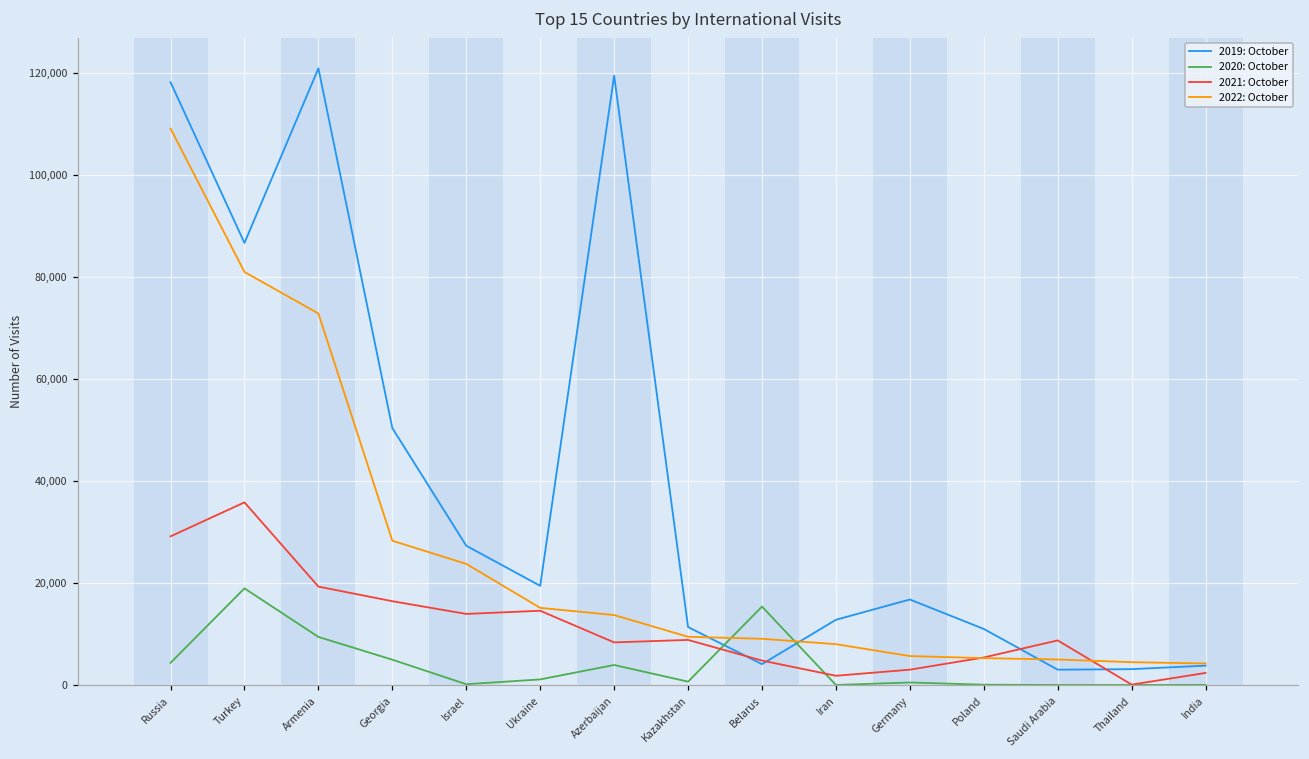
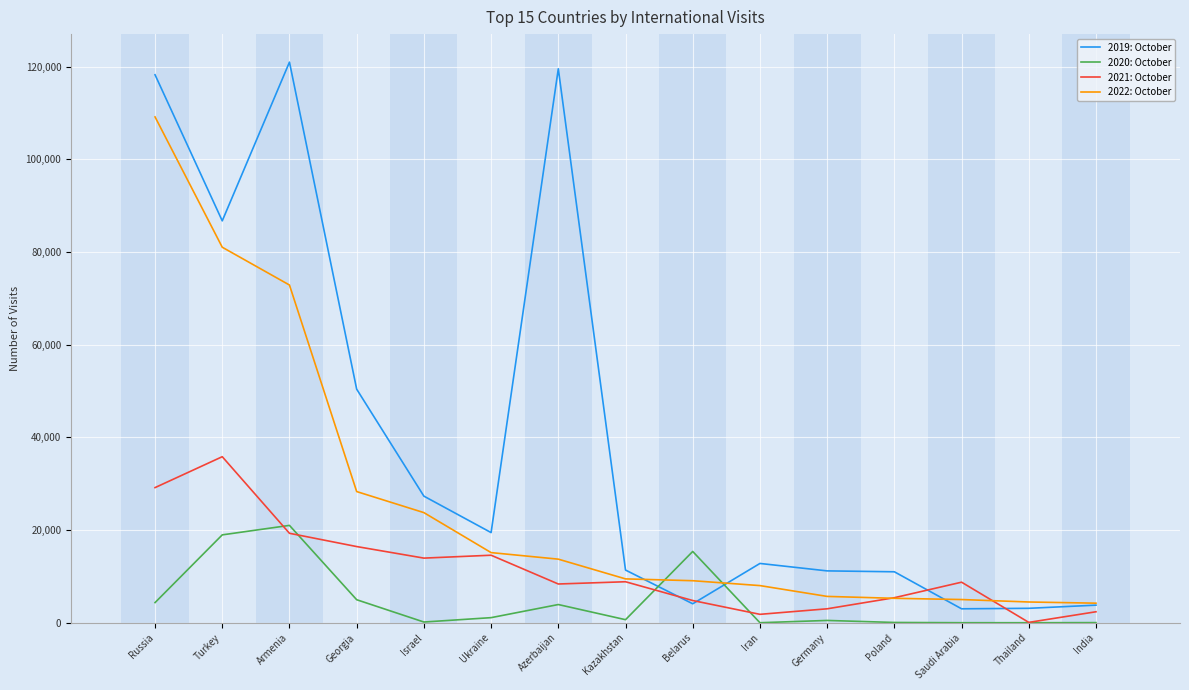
2020: October, Armenia: 9,000 -> 21,000
2019: October, Germany: 17,000 -> 11,000
